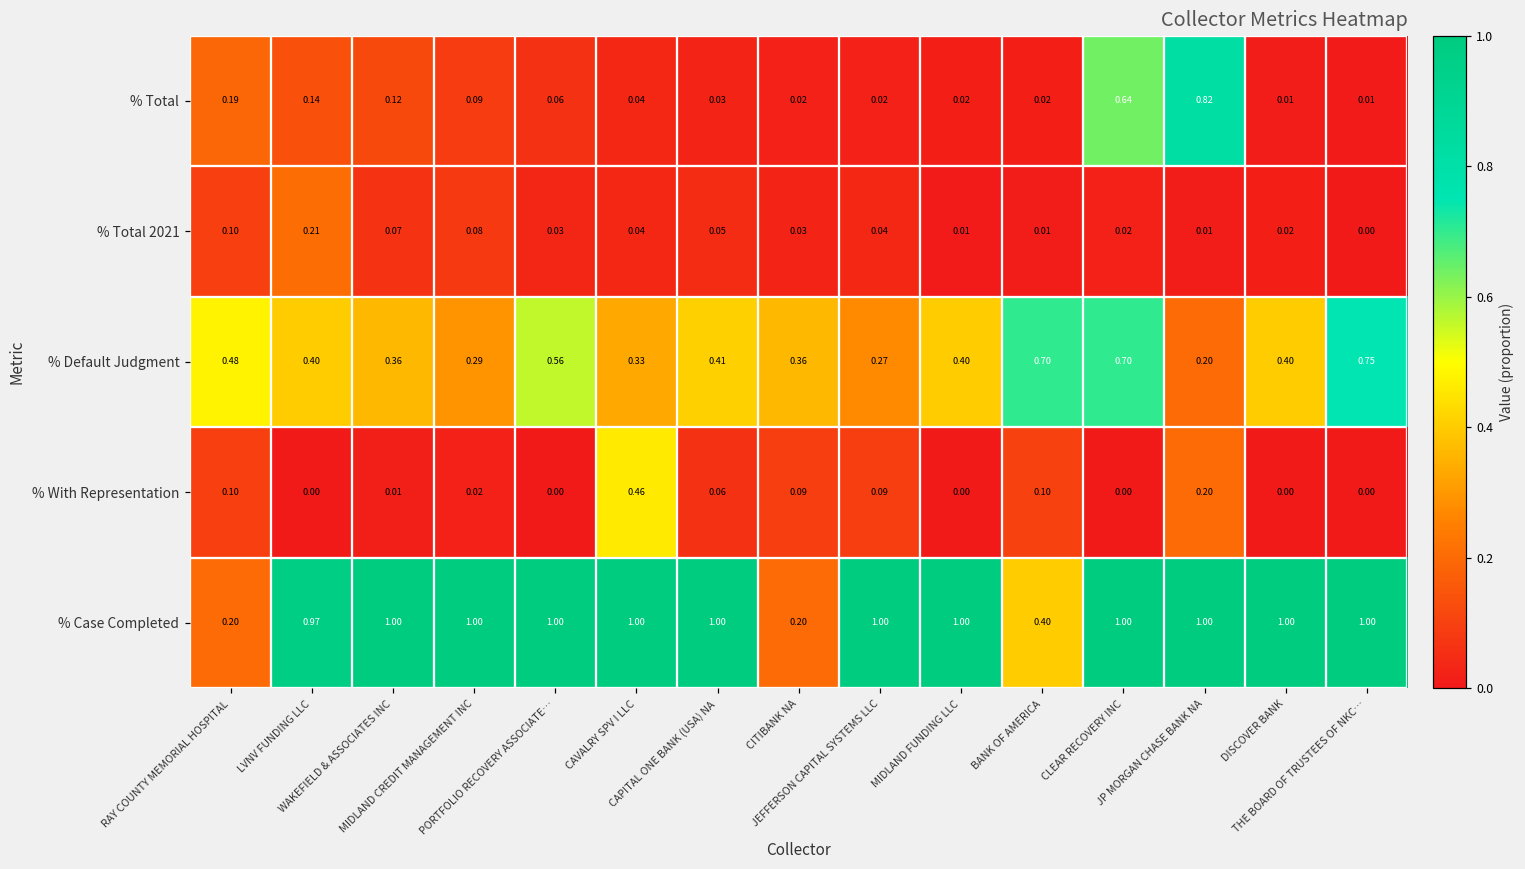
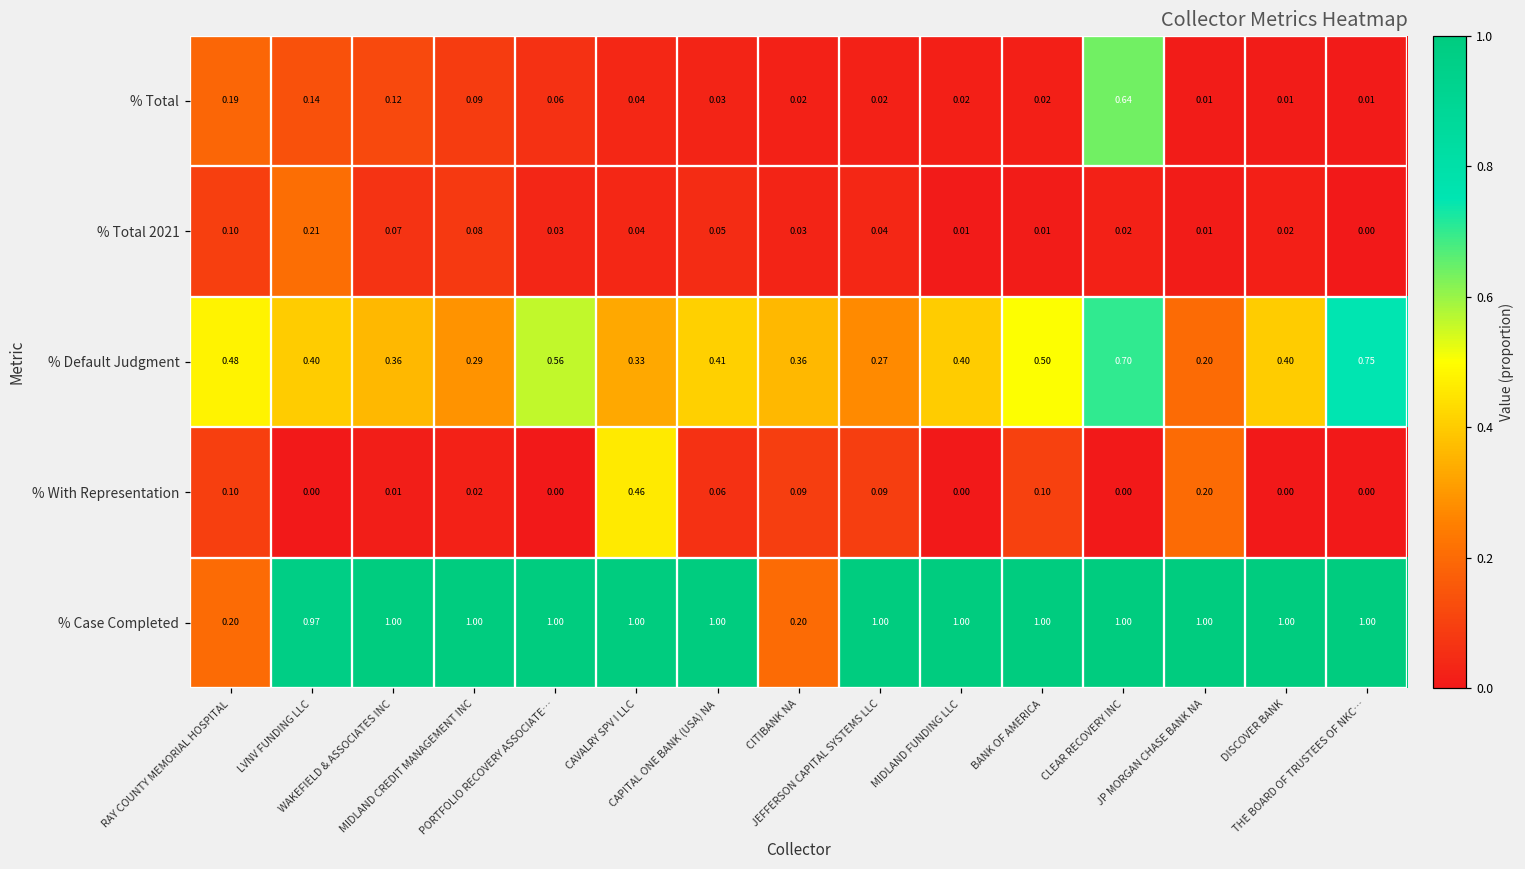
% Total, JP MORGAN CHASE BANK NA: 0.82 -> 0.01
% Default Judgment, BANK OF AMERICA: 0.70 -> 0.50
% Case Completed, BANK OF AMERICA: 0.40 -> 1.00
